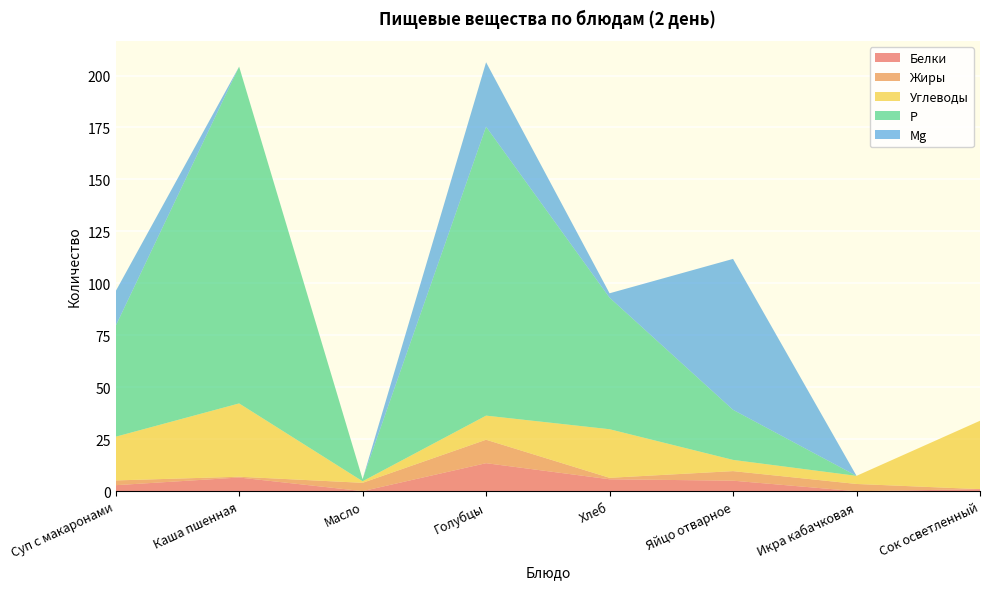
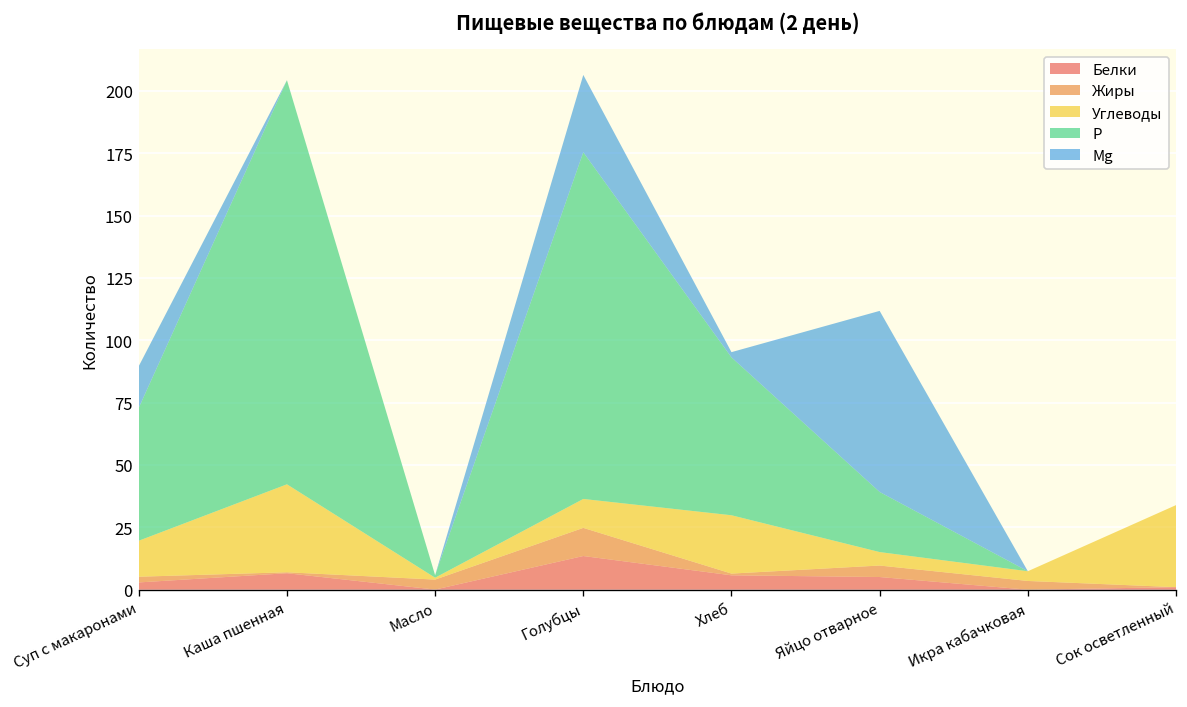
Углеводы, Суп с макаронами: 21 -> 14
